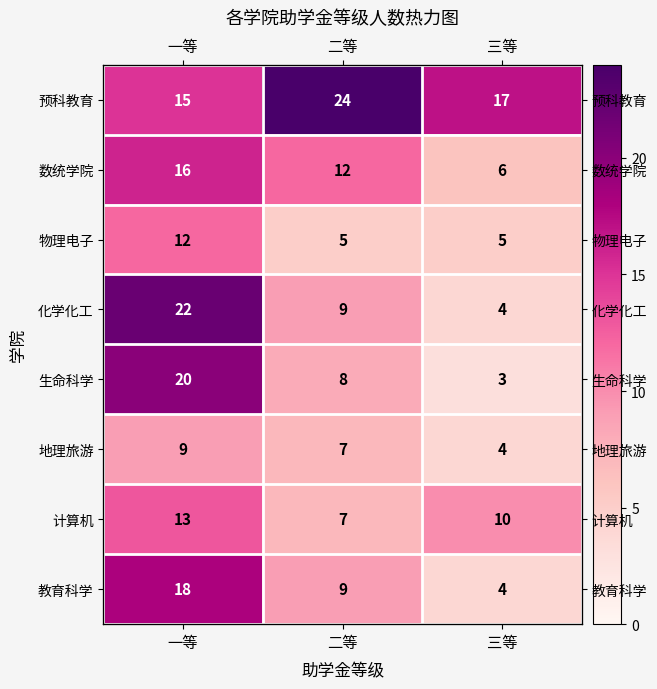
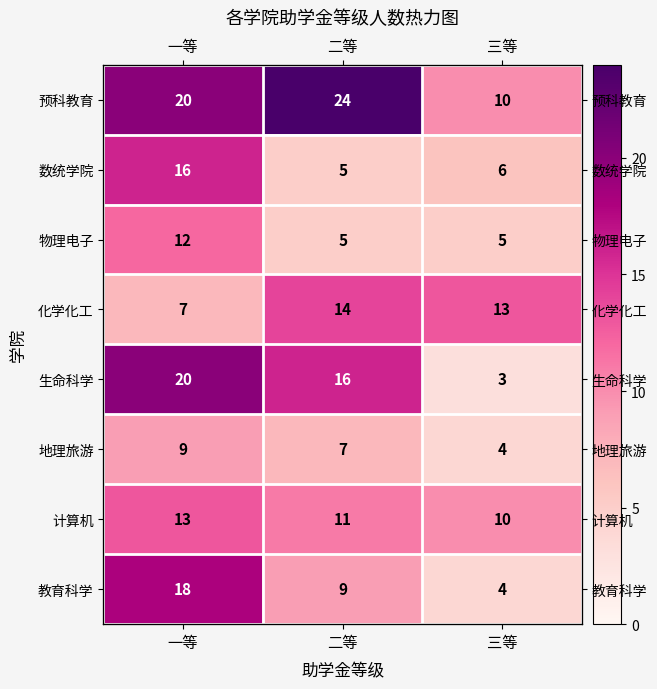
预科教育, 一等: 15 -> 20
预科教育, 三等: 17 -> 10
数统学院, 二等: 12 -> 5
化学化工, 一等: 22 -> 7
化学化工, 二等: 9 -> 14
化学化工, 三等: 4 -> 13
生命科学, 二等: 8 -> 16
计算机, 二等: 7 -> 11
